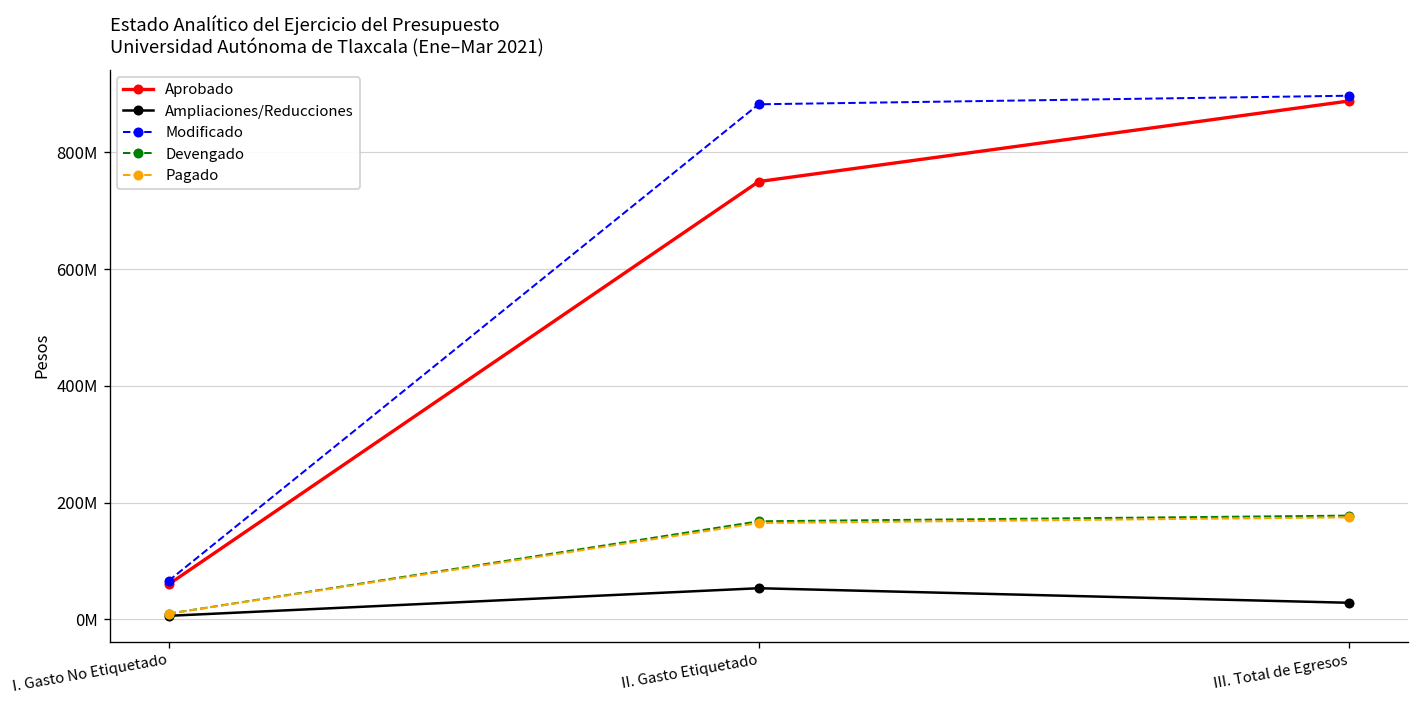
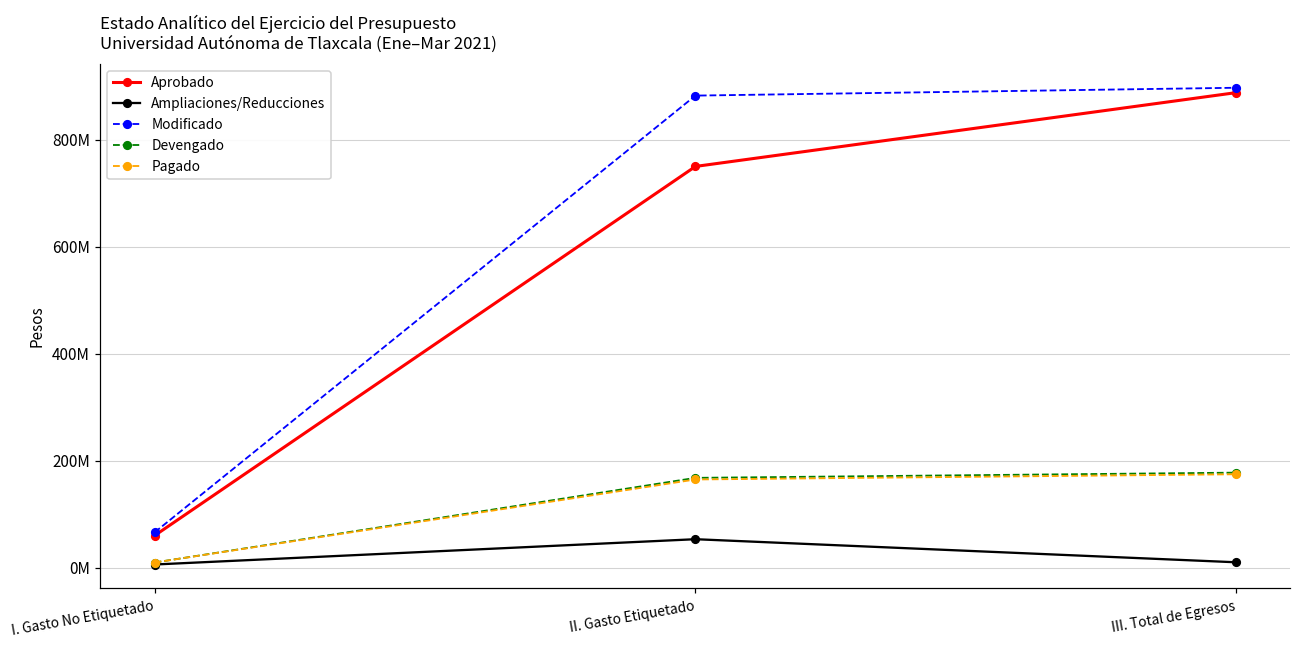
Ampliaciones/Reducciones, III. Total de Egresos: 30000000 -> 10000000
